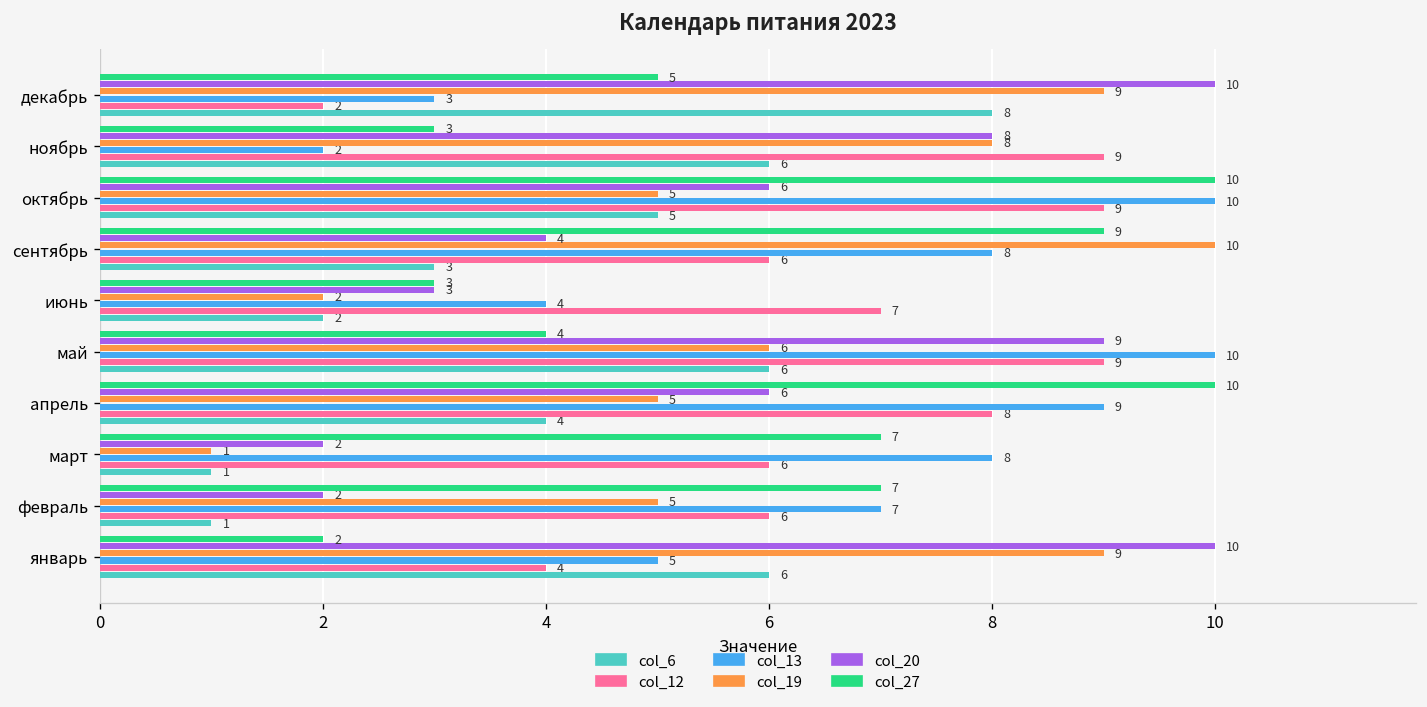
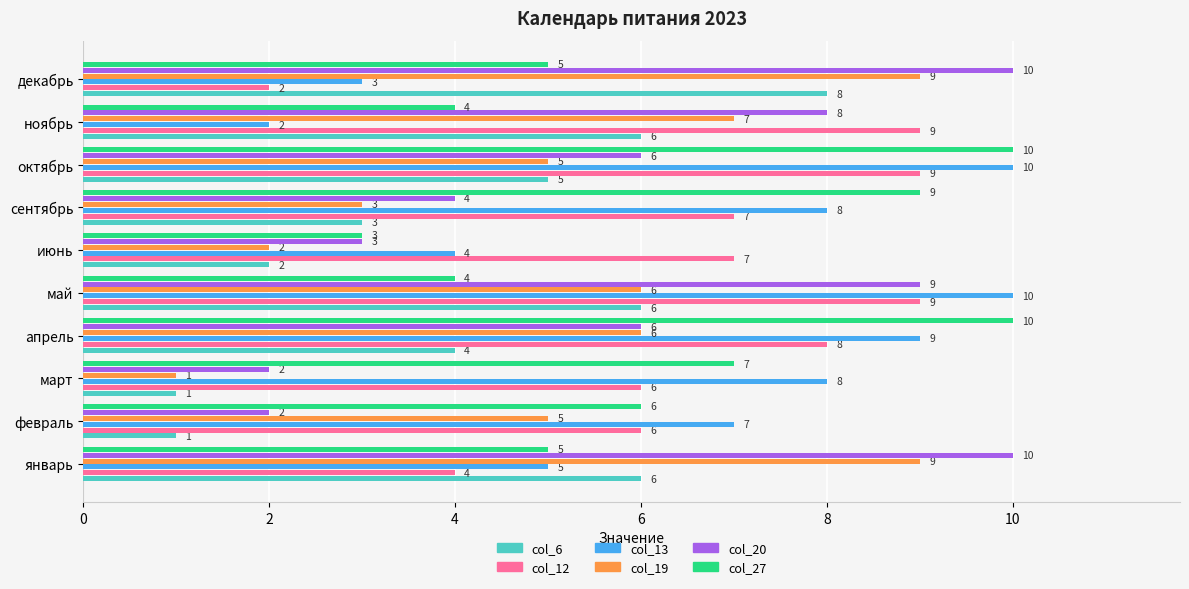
col_27, ноябрь: 3 -> 4
col_19, ноябрь: 8 -> 7
col_19, сентябрь: 10 -> 3
col_12, сентябрь: 6 -> 7
col_19, апрель: 5 -> 6
col_27, февраль: 7 -> 6
col_27, январь: 2 -> 5
